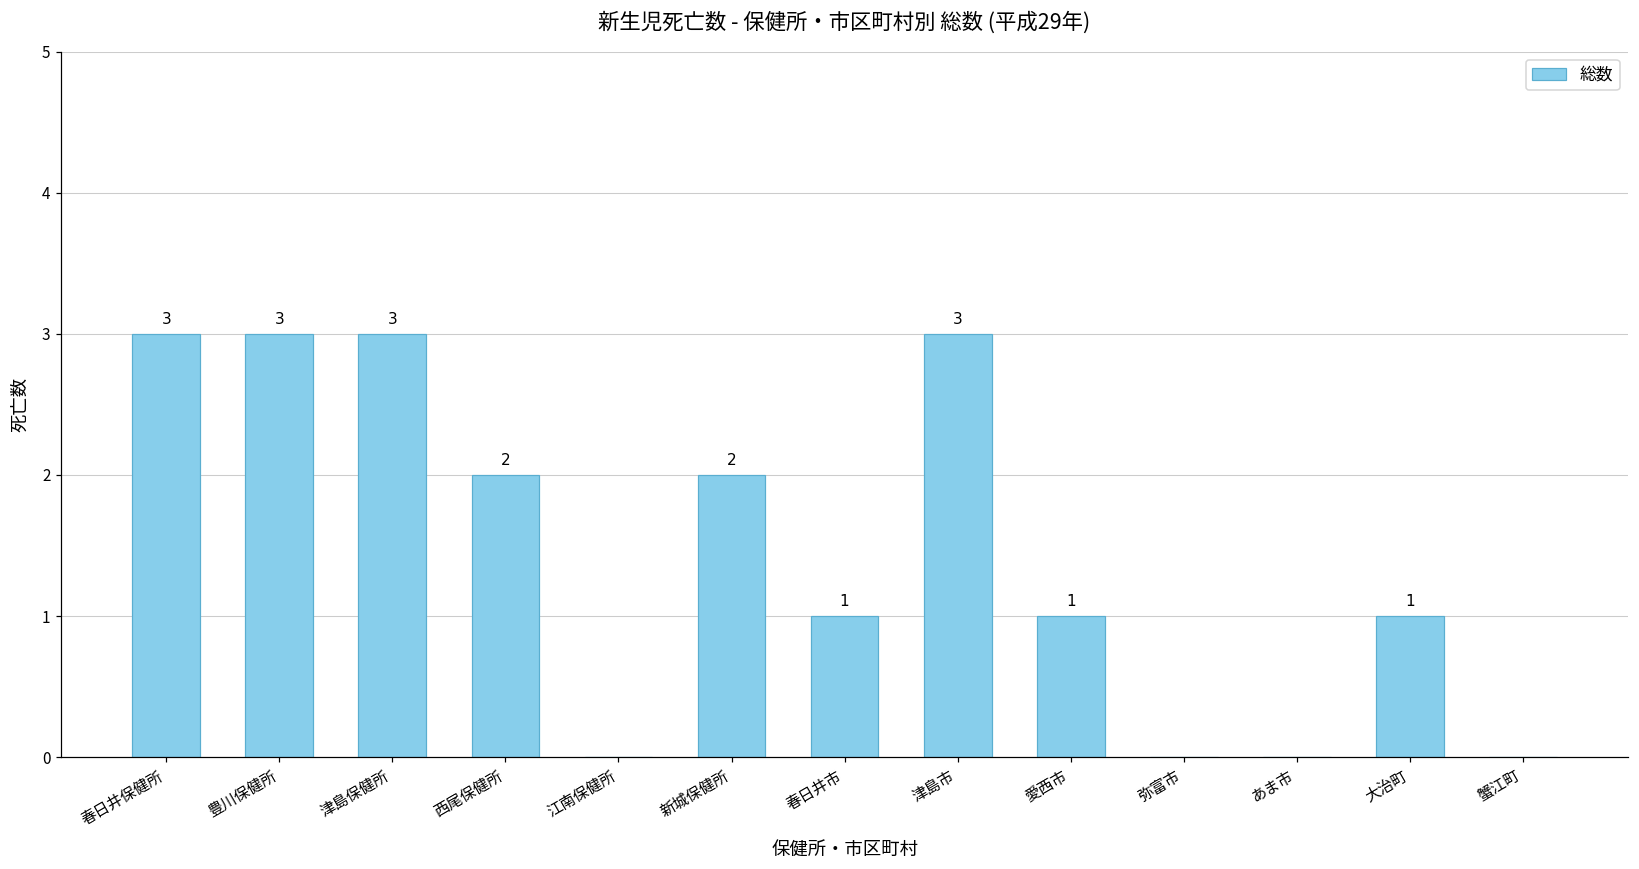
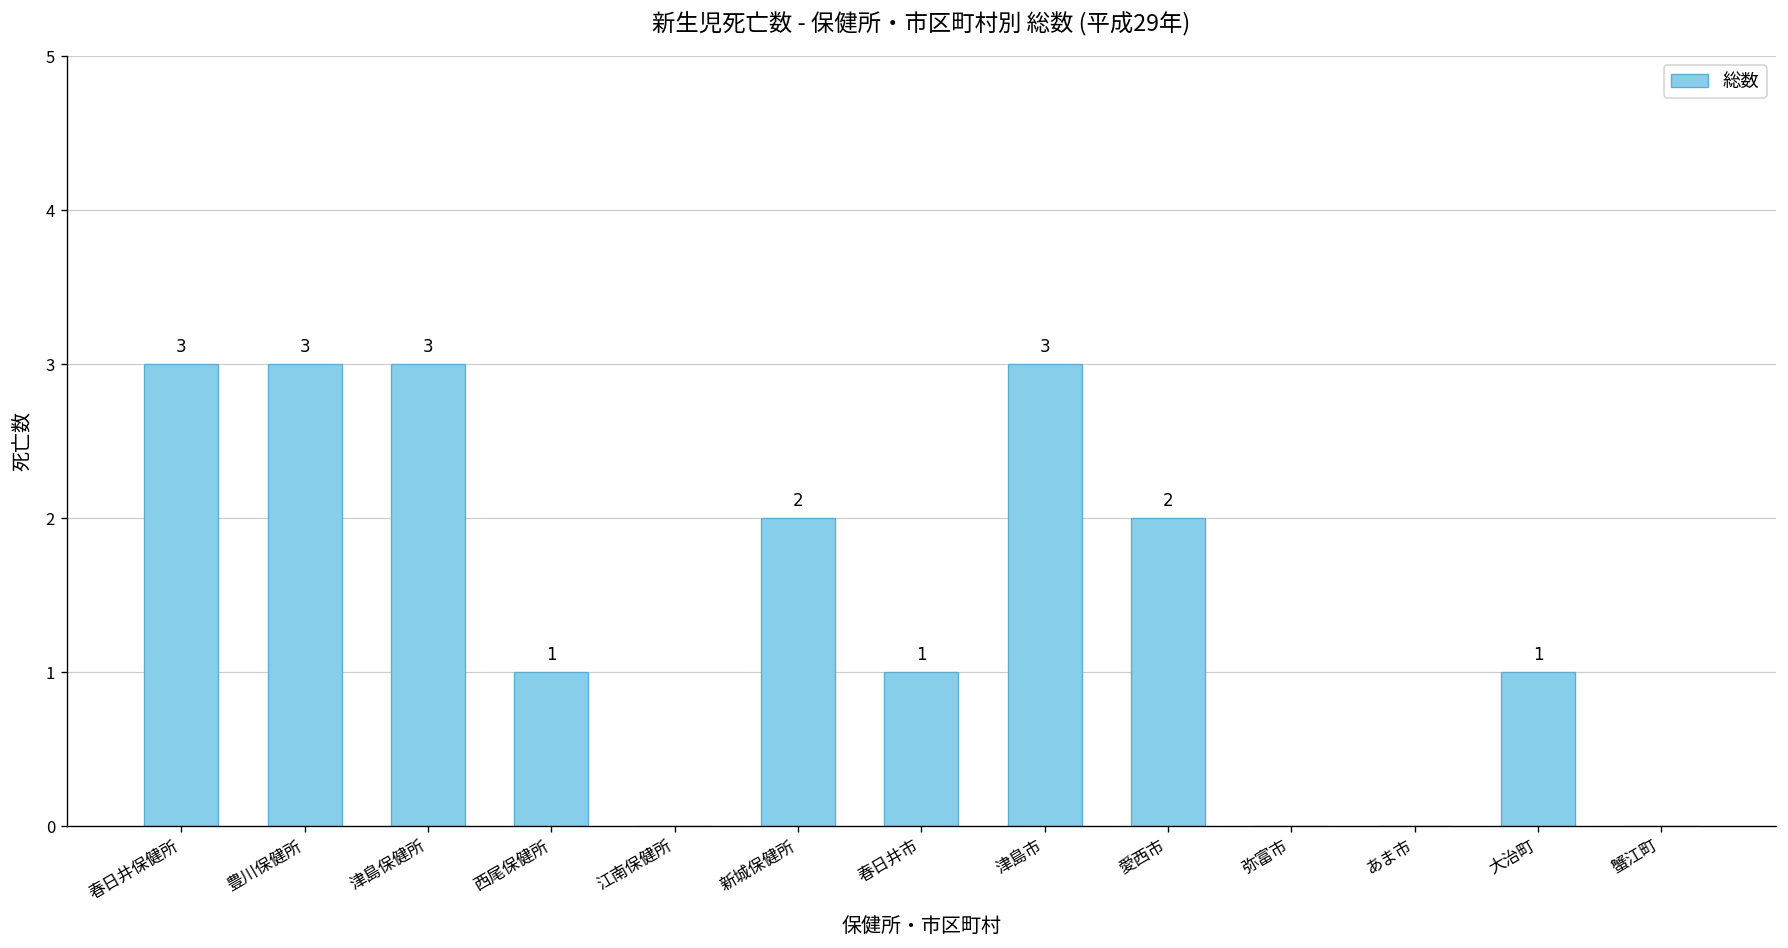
西尾保健所: 2 -> 1
愛西市: 1 -> 2
